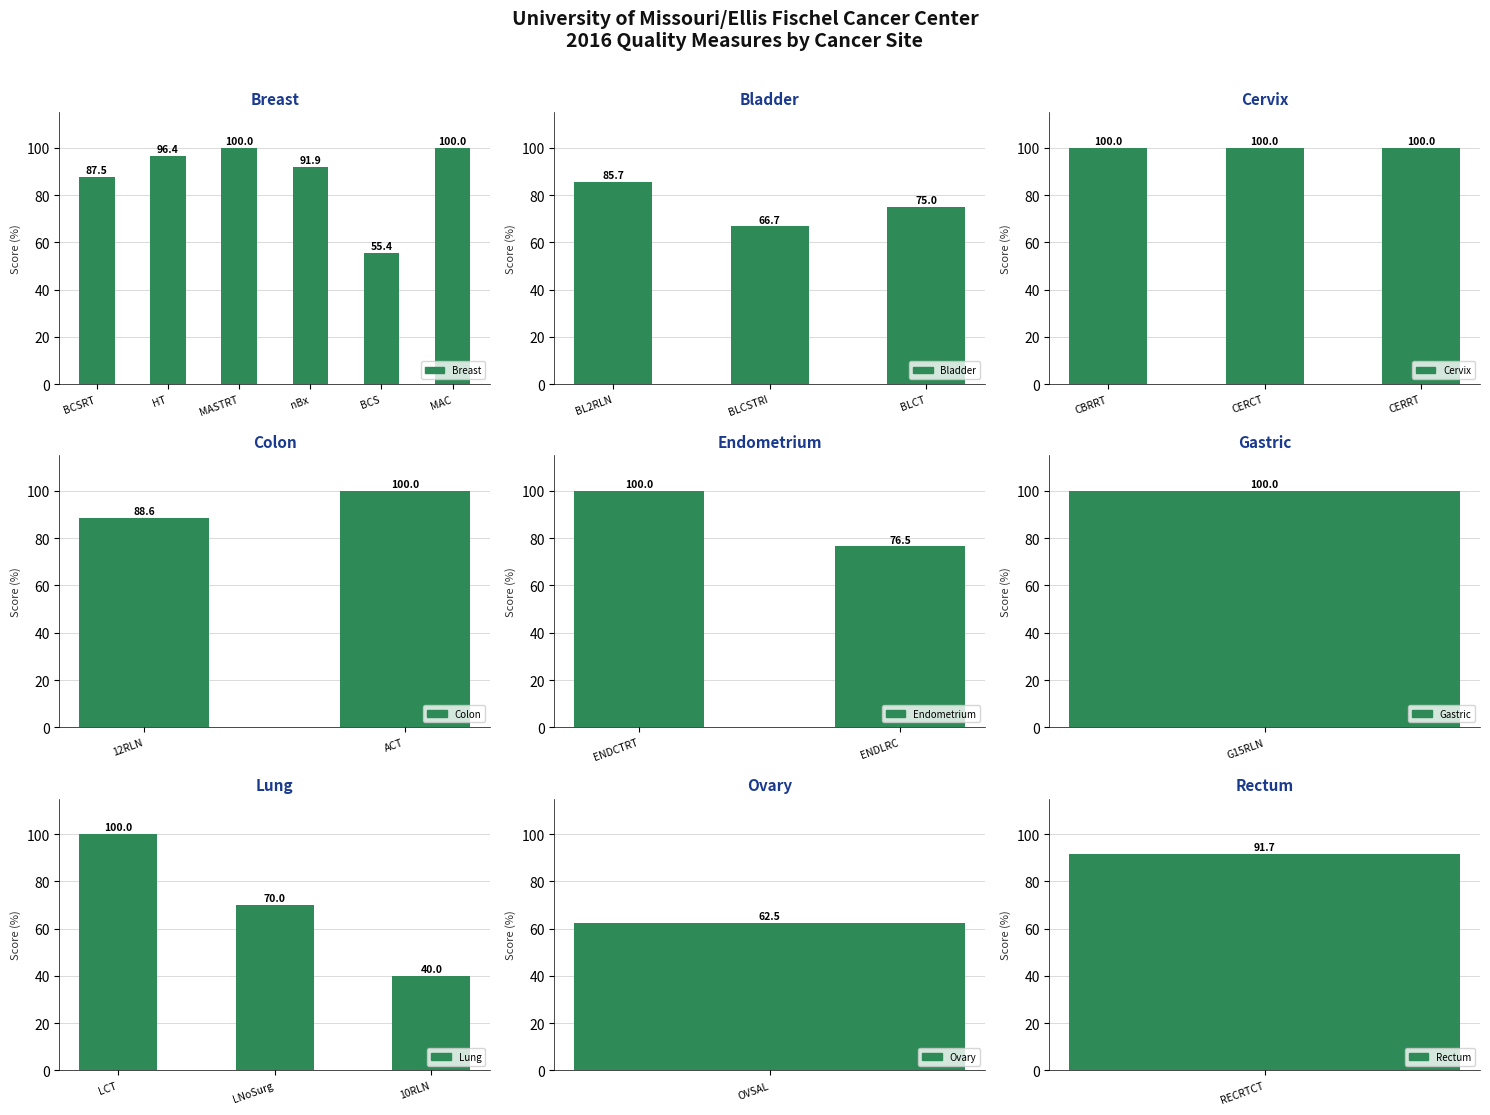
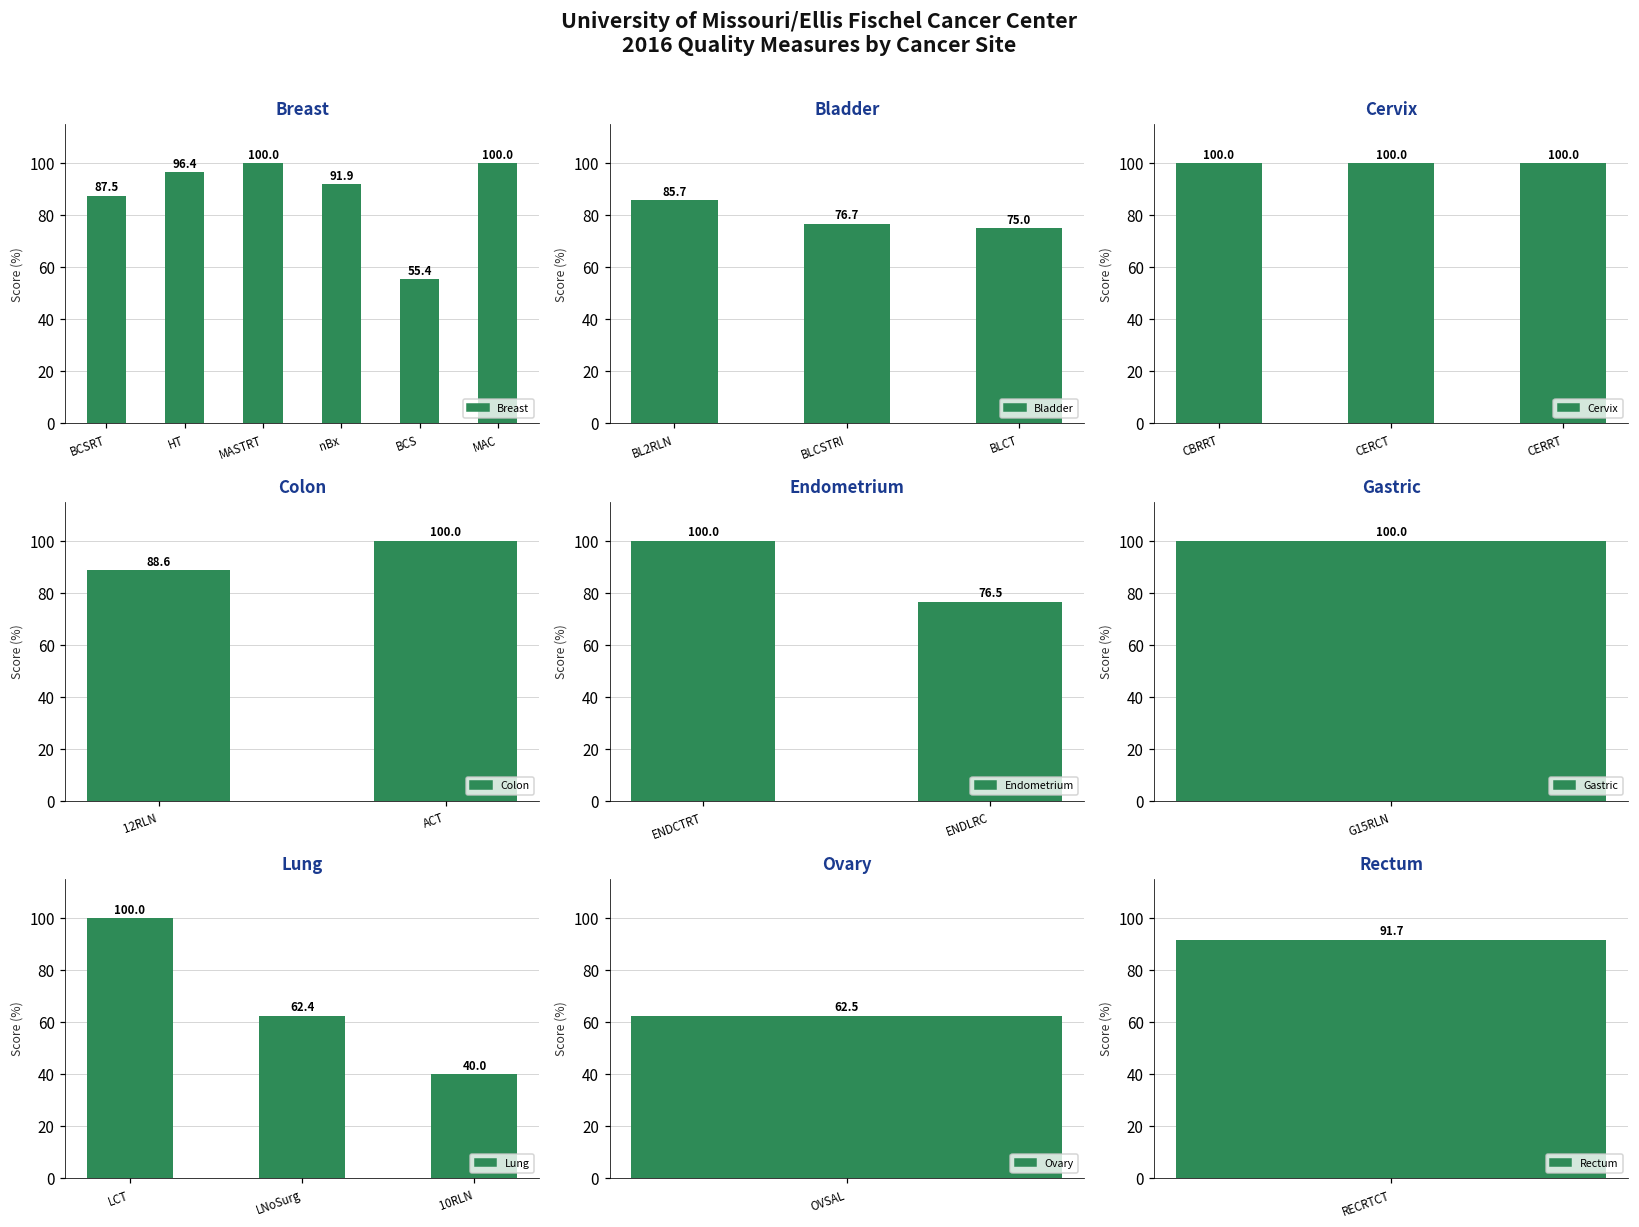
Bladder, BLCSTRI: 66.7 -> 76.7
Lung, LNoSurg: 70.0 -> 62.4
